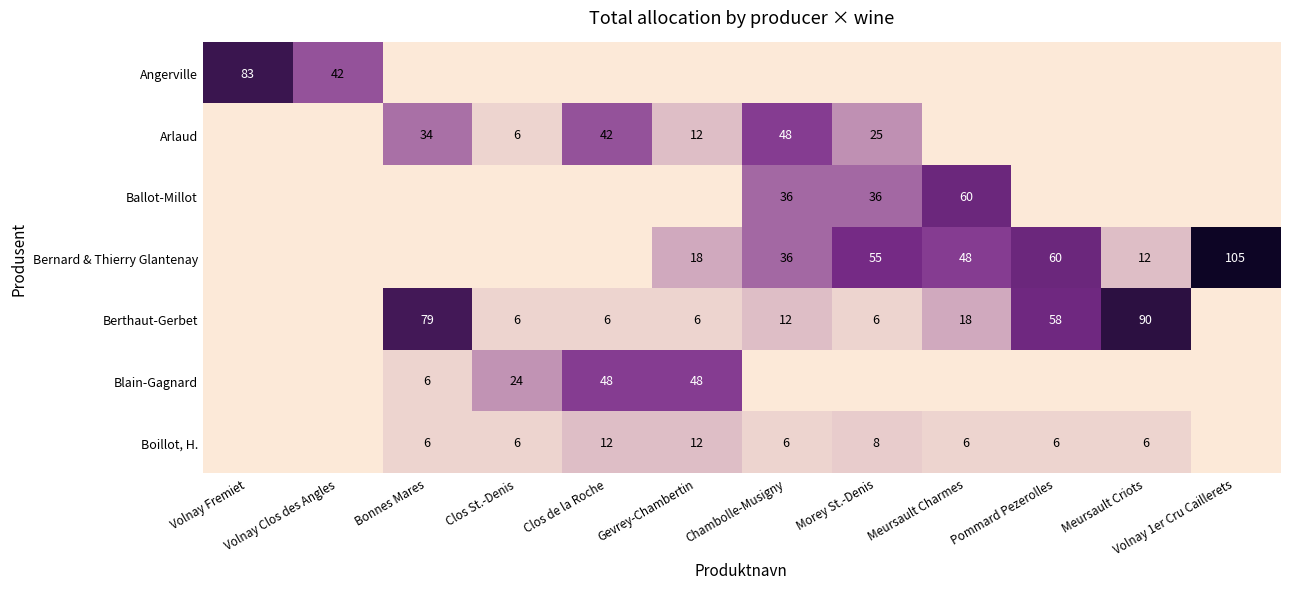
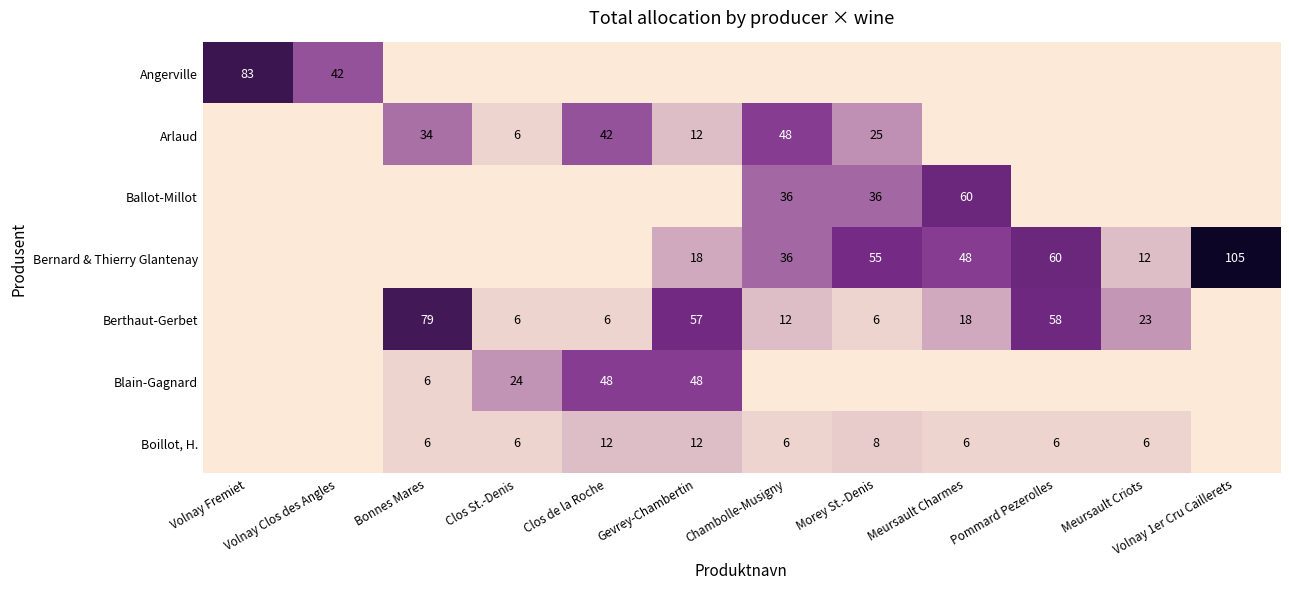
Berthaut-Gerbet, Gevrey-Chambertin: 6 -> 57
Berthaut-Gerbet, Meursault Criots: 90 -> 23
